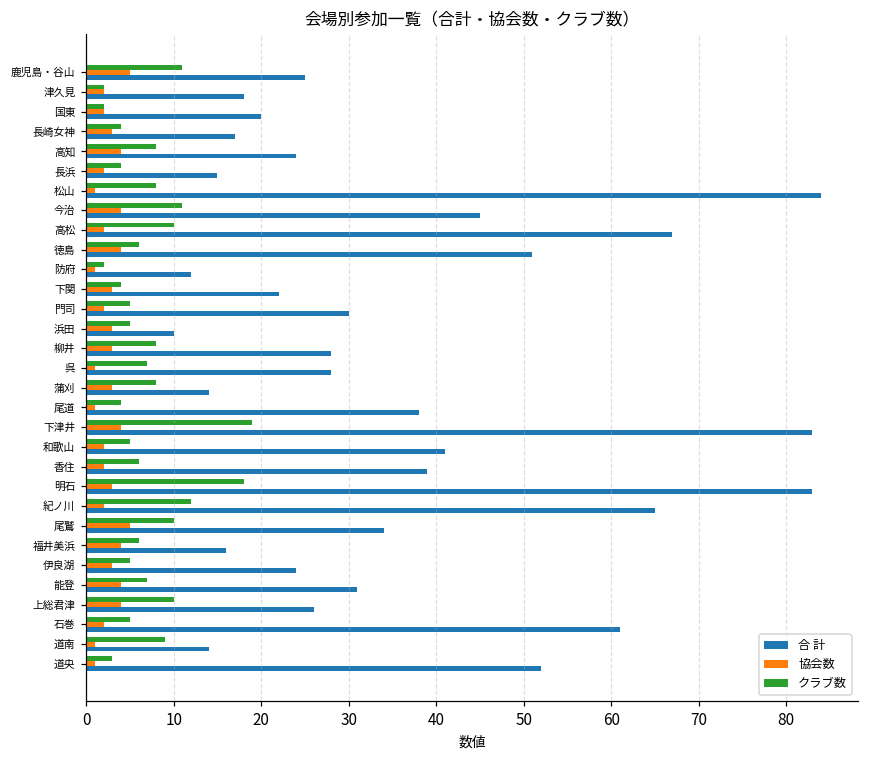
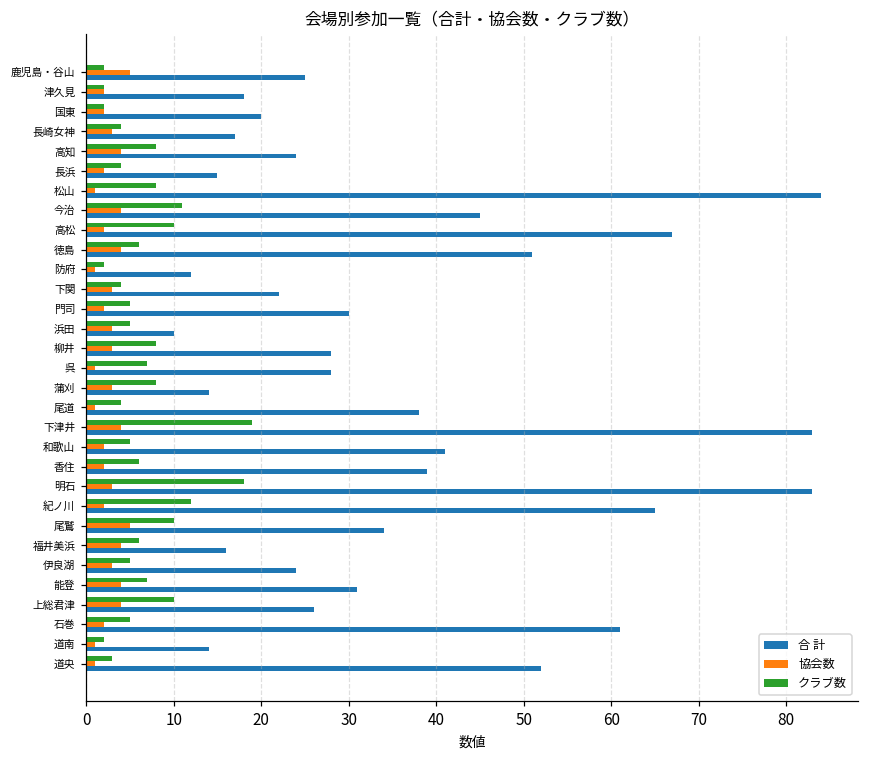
クラブ数, 鹿児島・谷山: 11 -> 2
クラブ数, 道南: 9 -> 2
